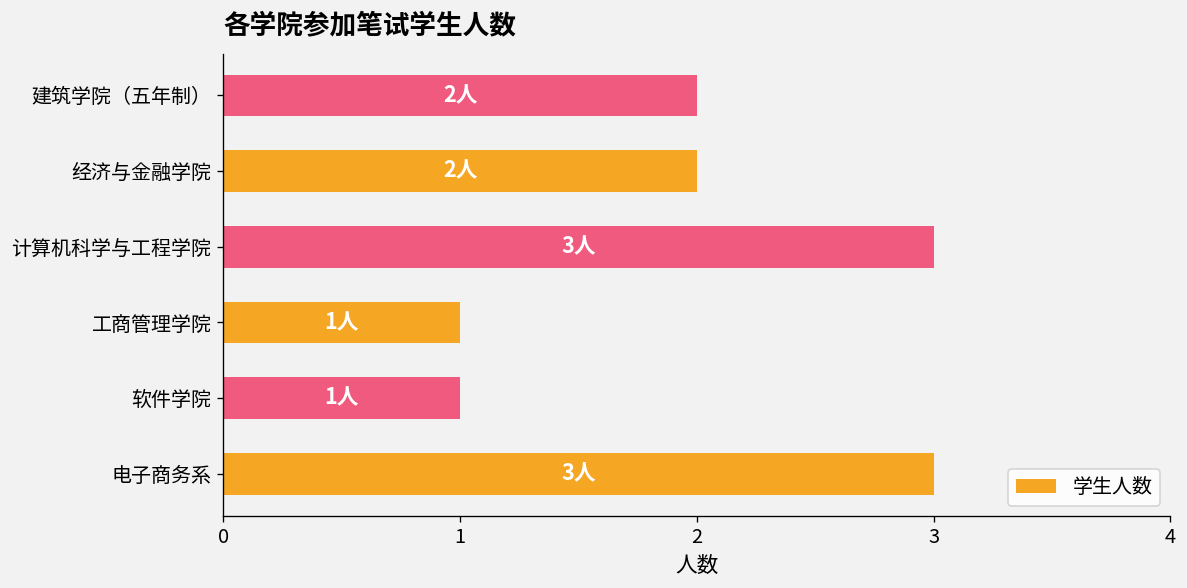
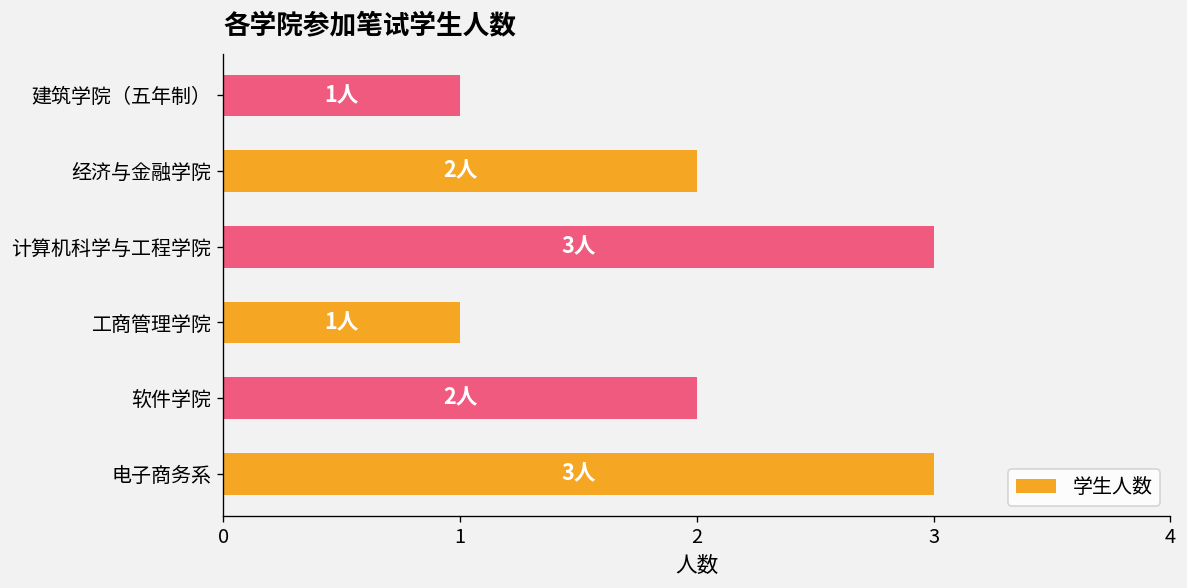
建筑学院（五年制）: 2人 -> 1人
软件学院: 1人 -> 2人
